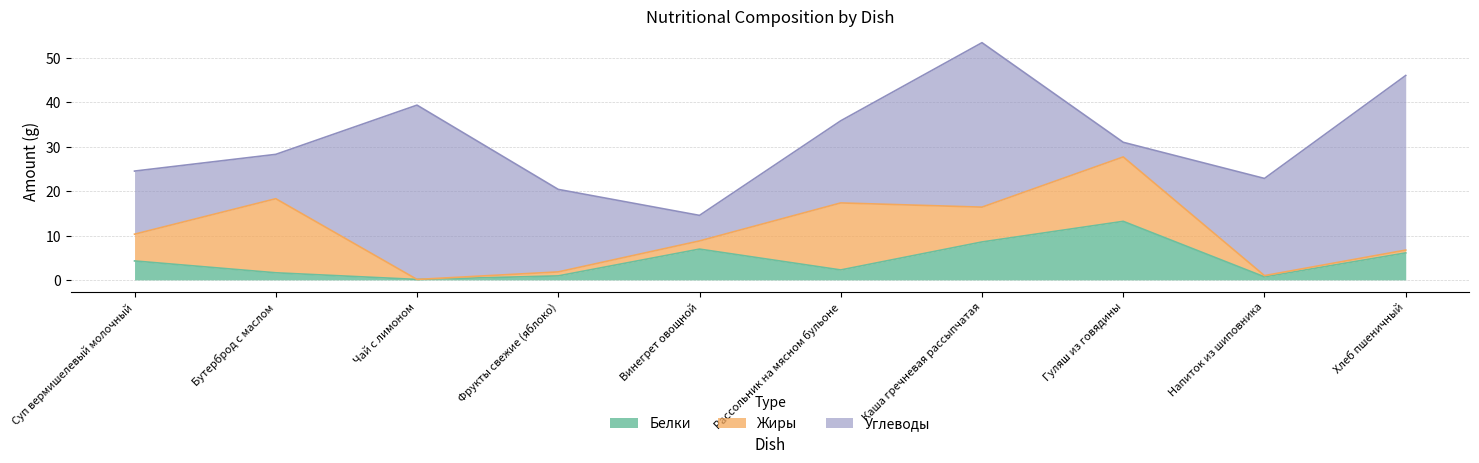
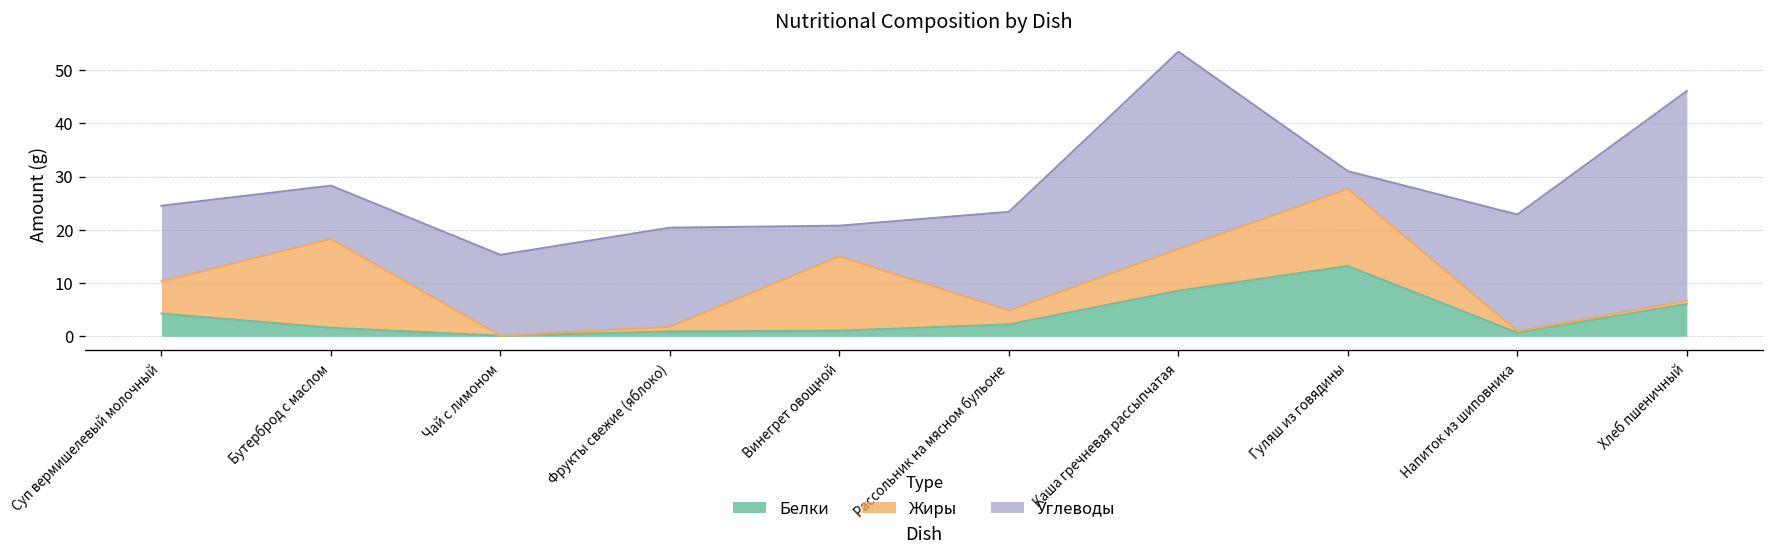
Углеводы, Чай с лимоном: 39 -> 15
Белки, Винегрет овощной: 7 -> 1
Жиры, Винегрет овощной: 2 -> 14
Жиры, Рассольник на мясном бульоне: 15 -> 3
